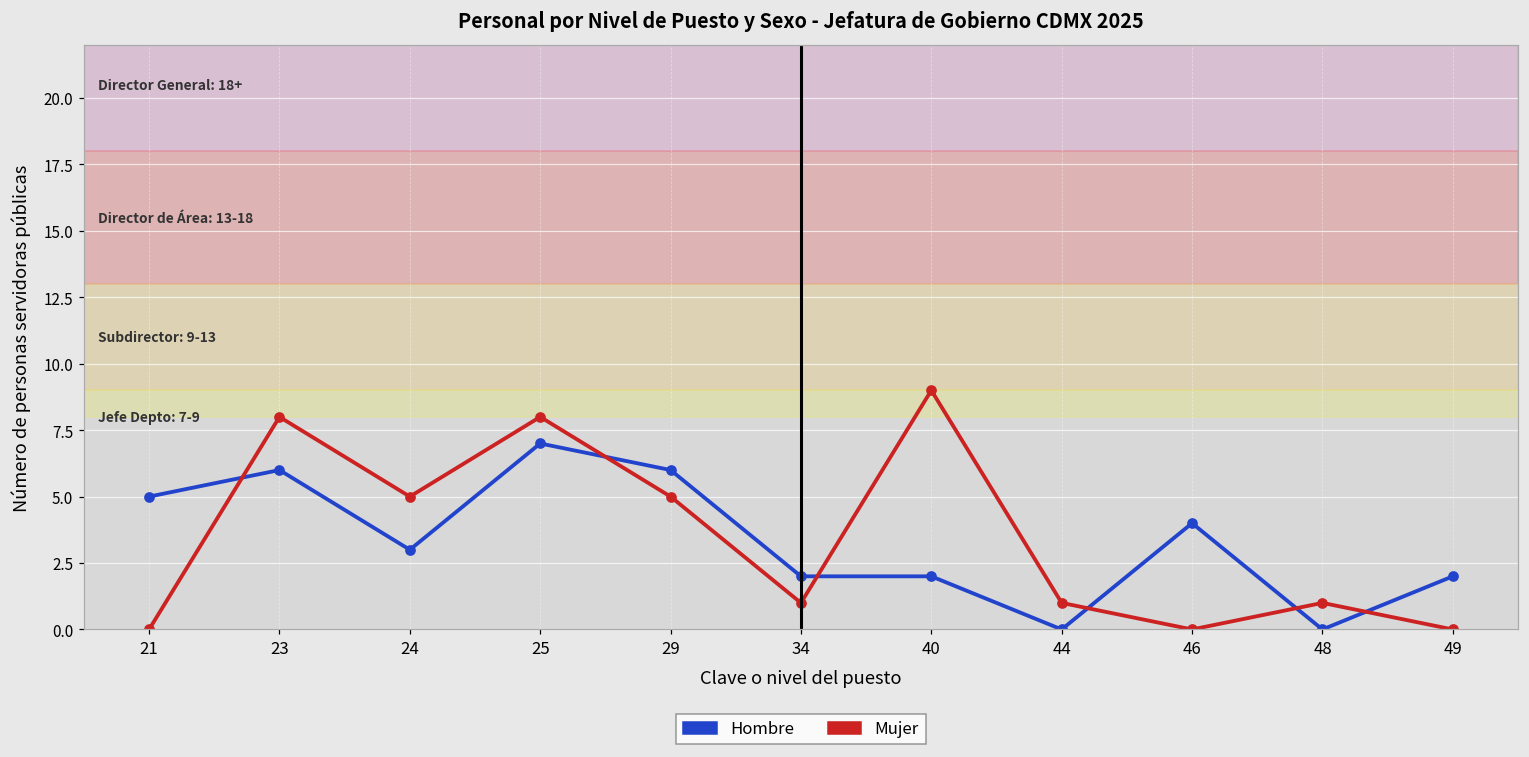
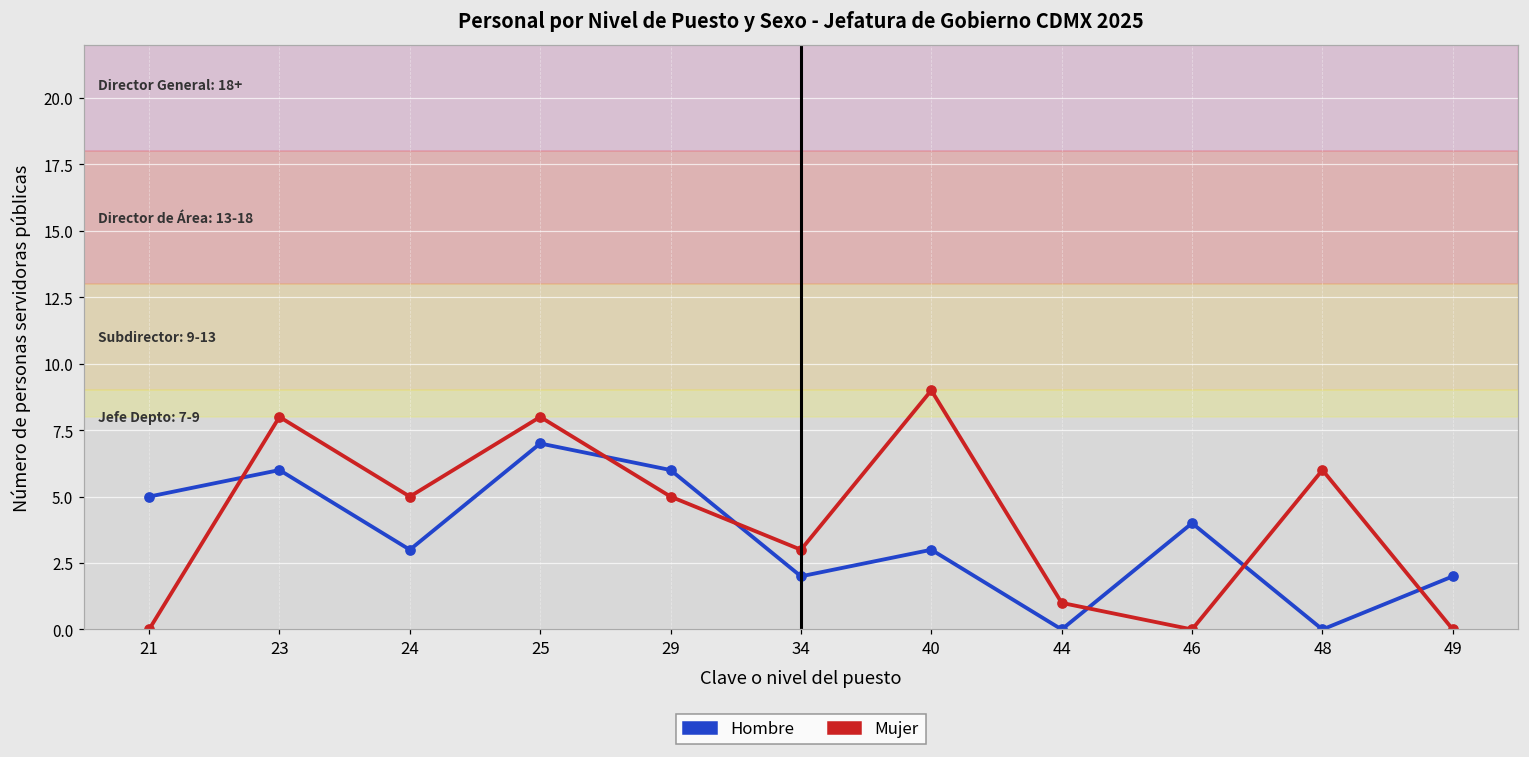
Mujer, 34: 1 -> 3
Hombre, 40: 2 -> 3
Mujer, 48: 1 -> 6
